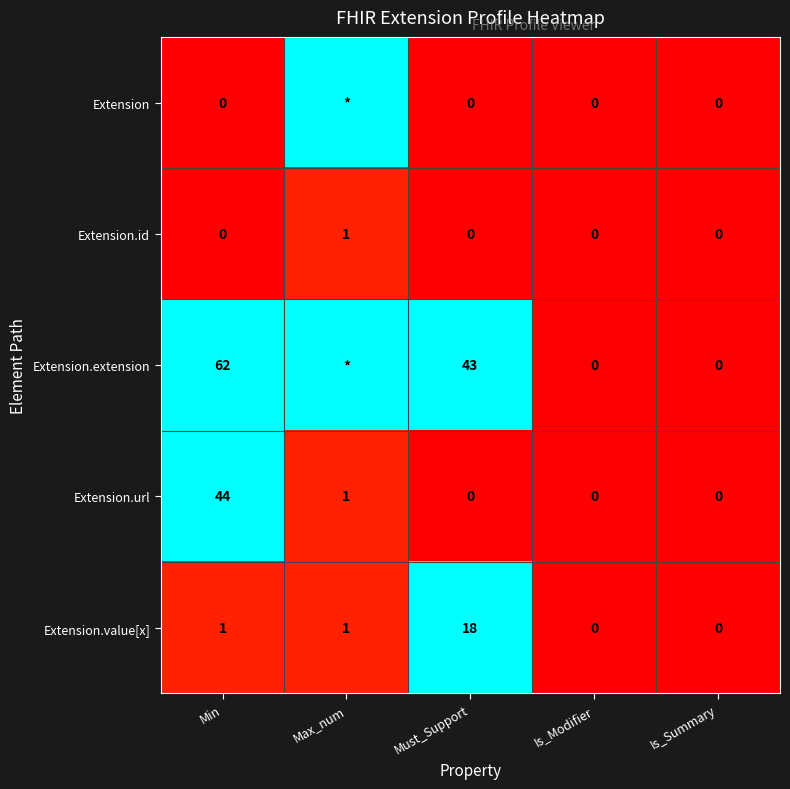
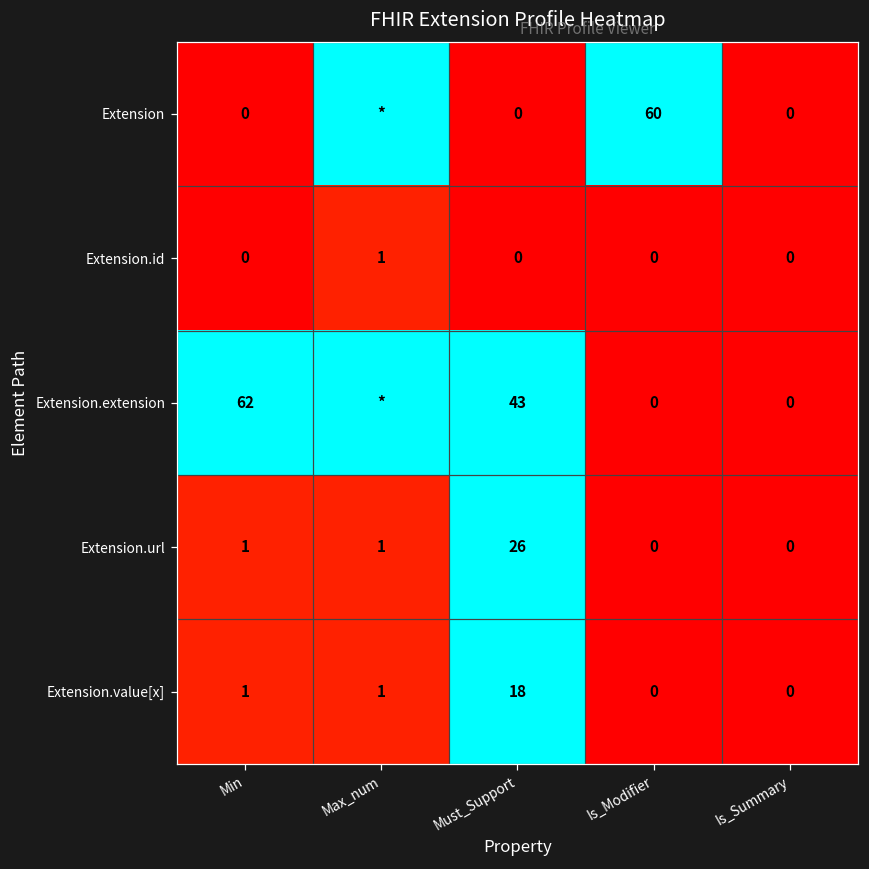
Extension, Is_Modifier: 0 -> 60
Extension.url, Min: 44 -> 1
Extension.url, Must_Support: 0 -> 26
